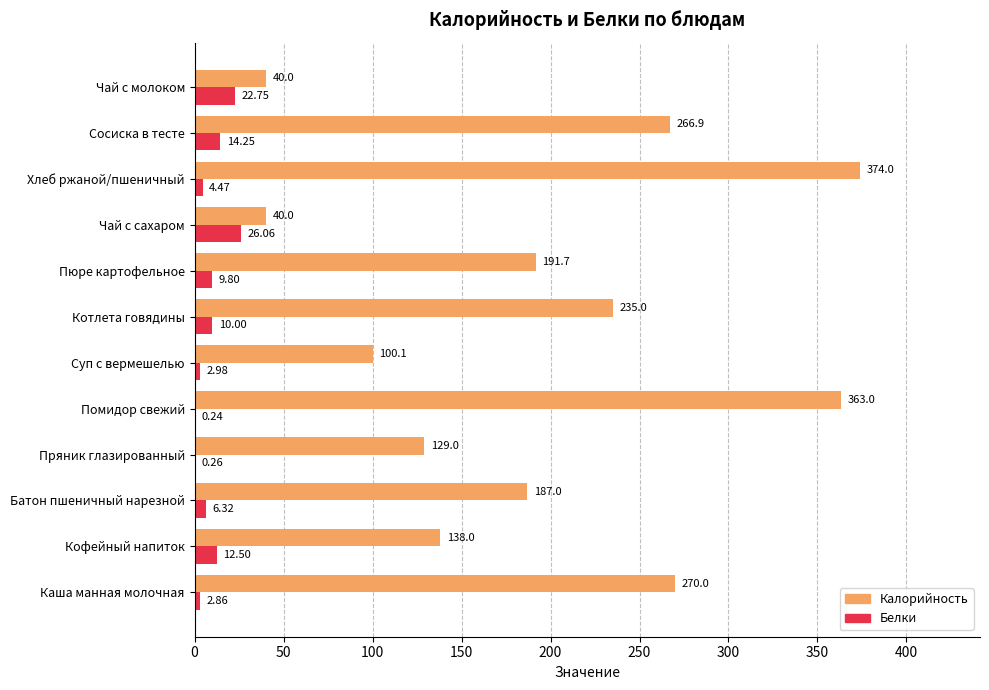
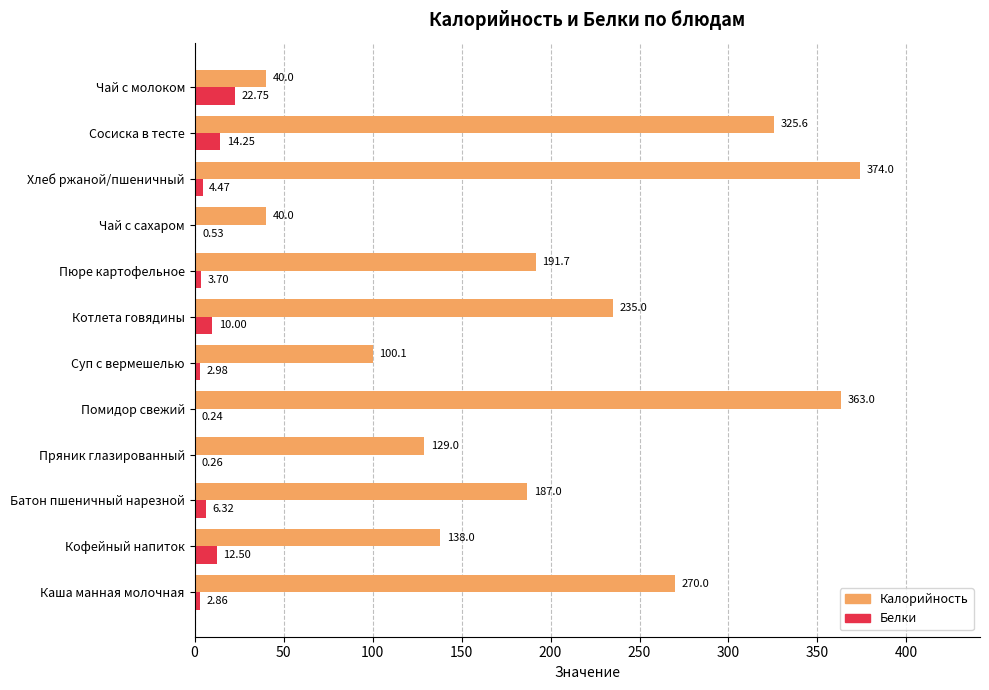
Калорийность, Сосиска в тесте: 266.9 -> 325.6
Белки, Чай с сахаром: 26.06 -> 0.53
Белки, Пюре картофельное: 9.80 -> 3.70
